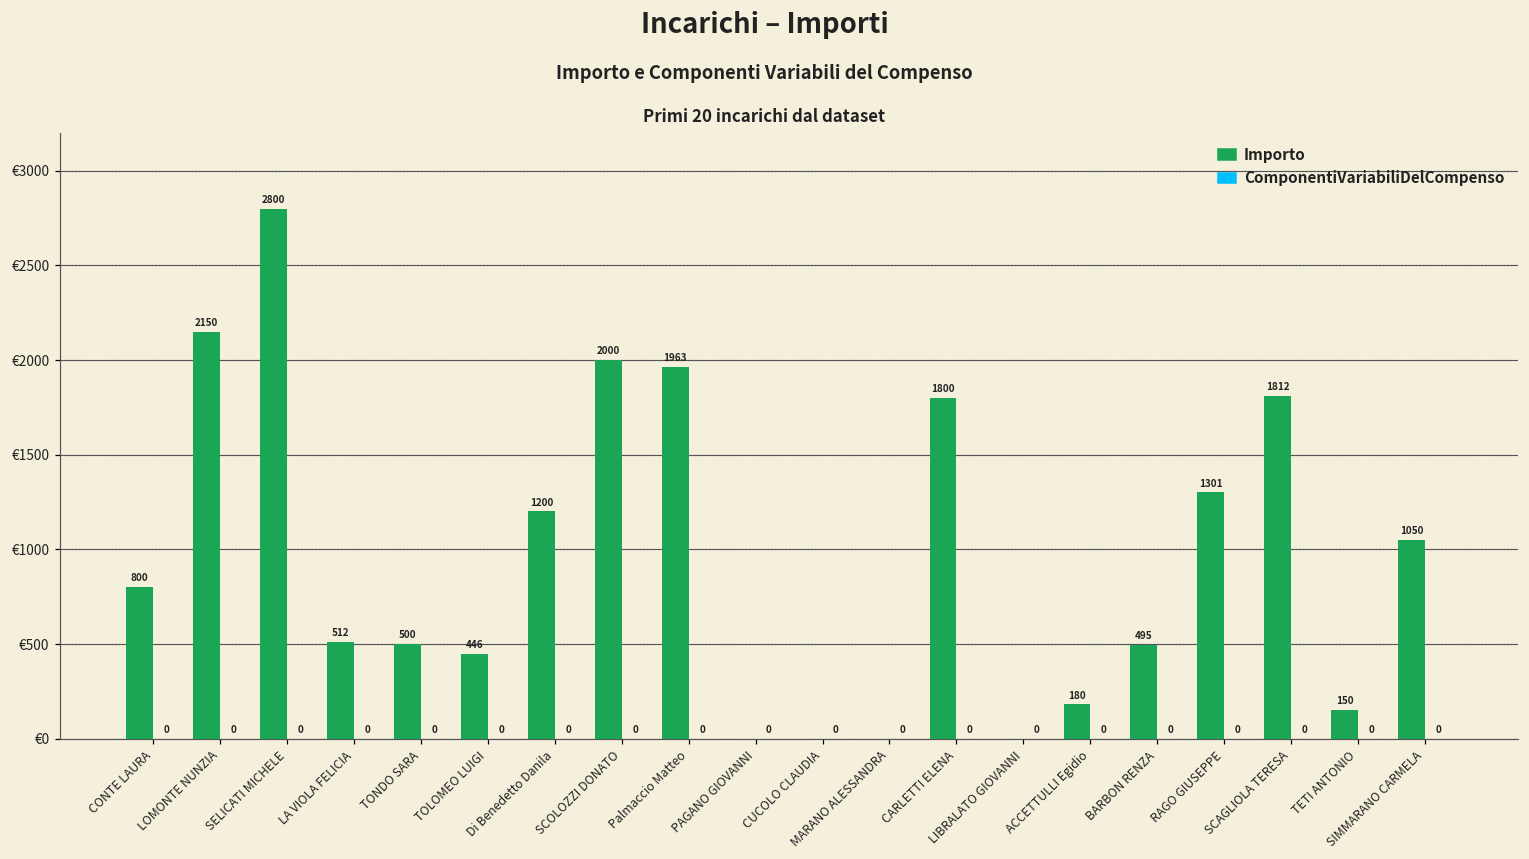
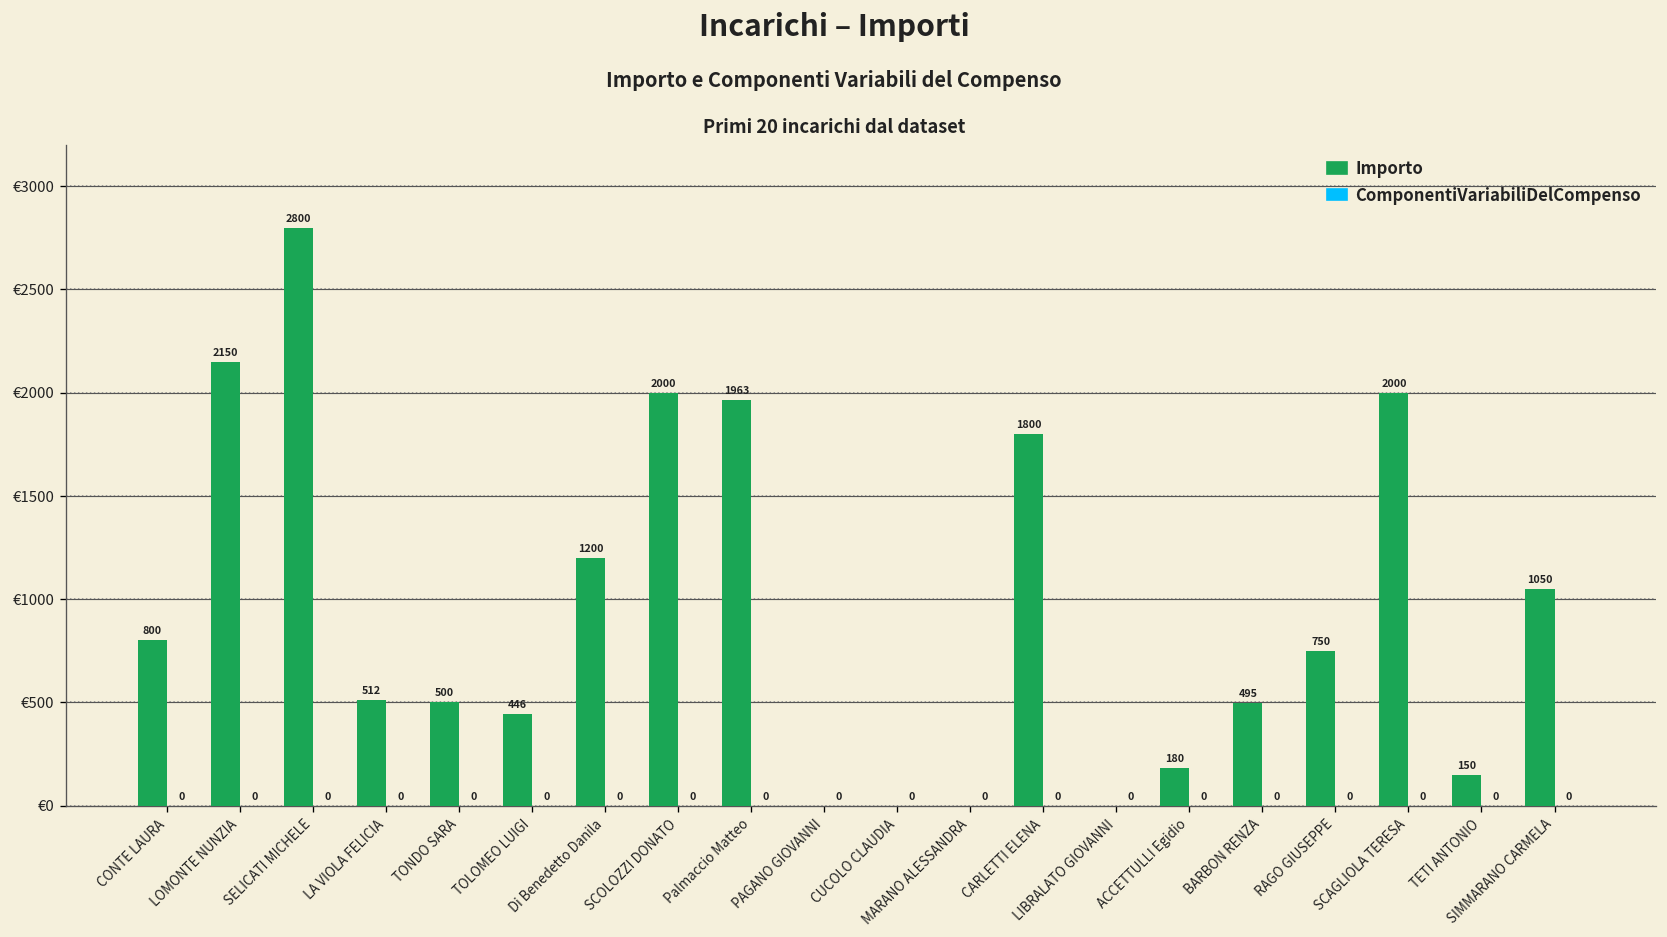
Importo, RAGO GIUSEPPE: 1301 -> 750
Importo, SCAGLIOLA TERESA: 1812 -> 2000
